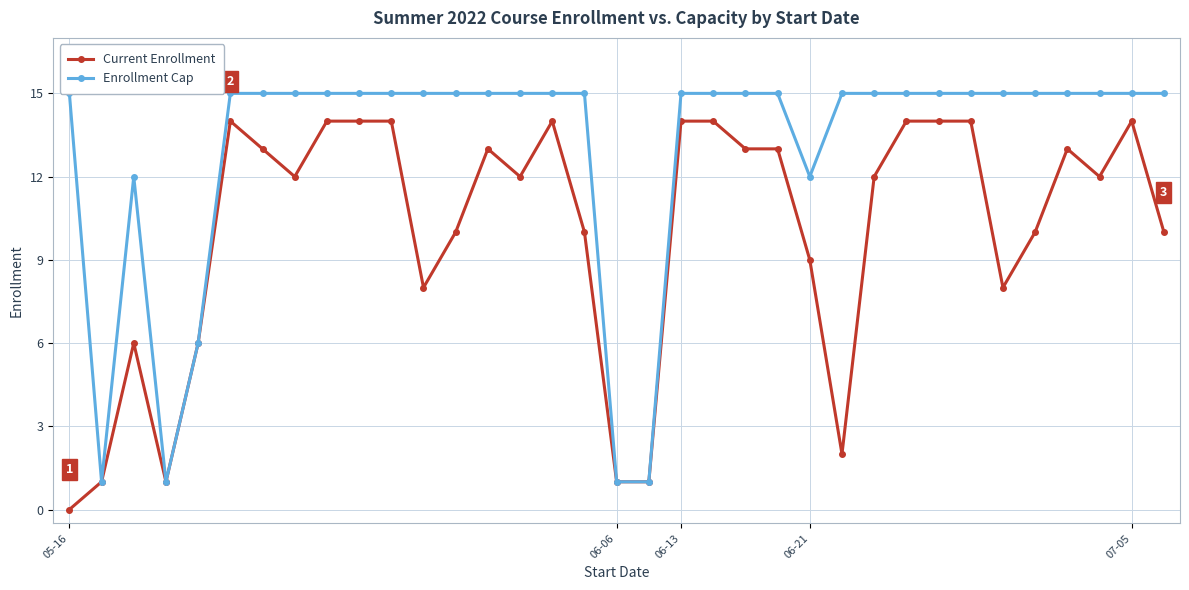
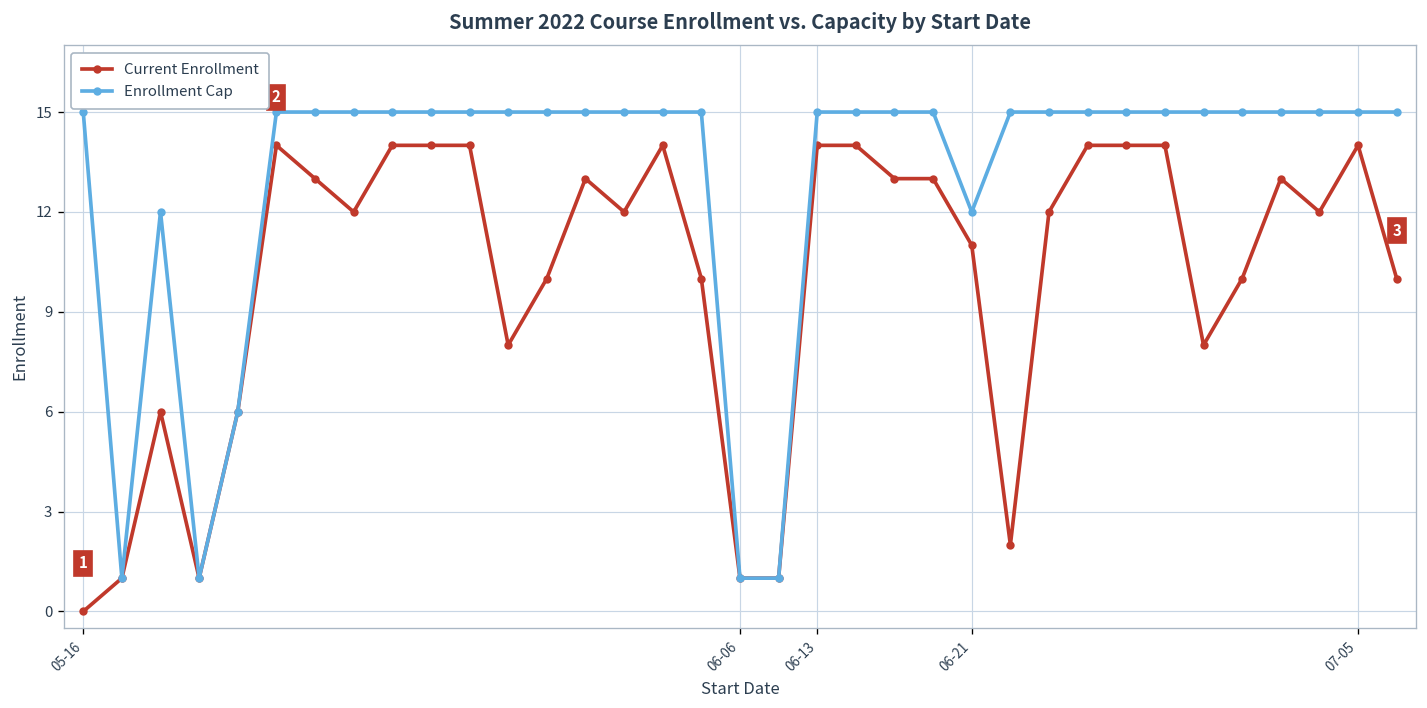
Current Enrollment, 06-21: 9 -> 11
